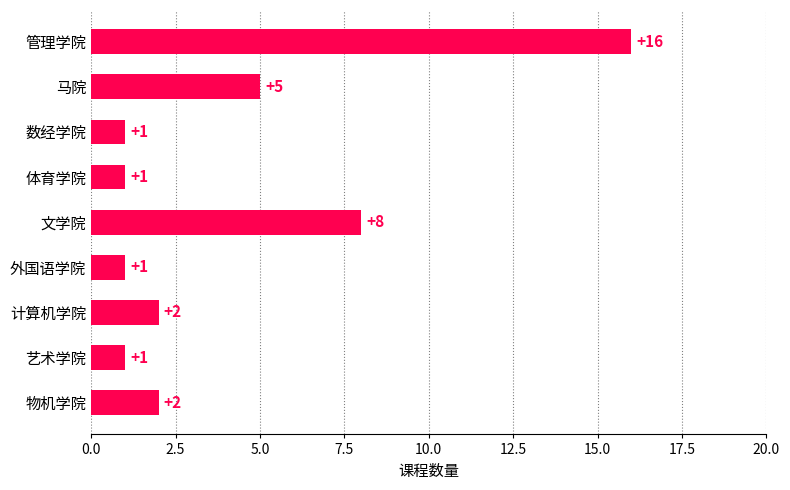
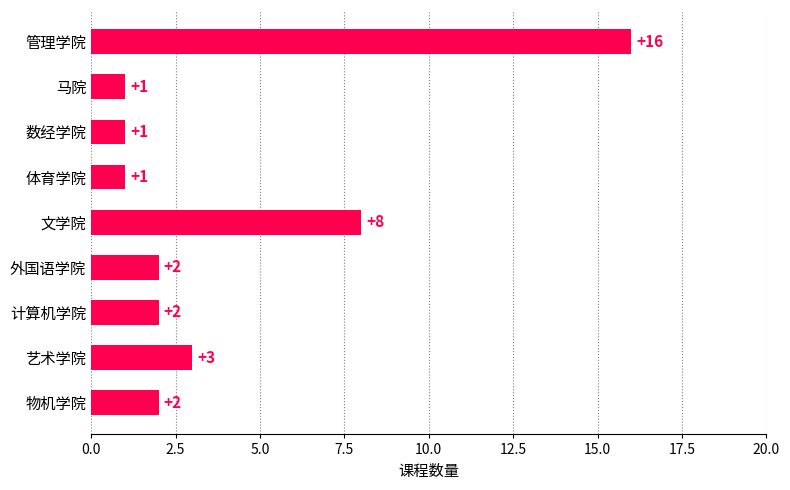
马院: +5 -> +1
外国语学院: +1 -> +2
艺术学院: +1 -> +3
